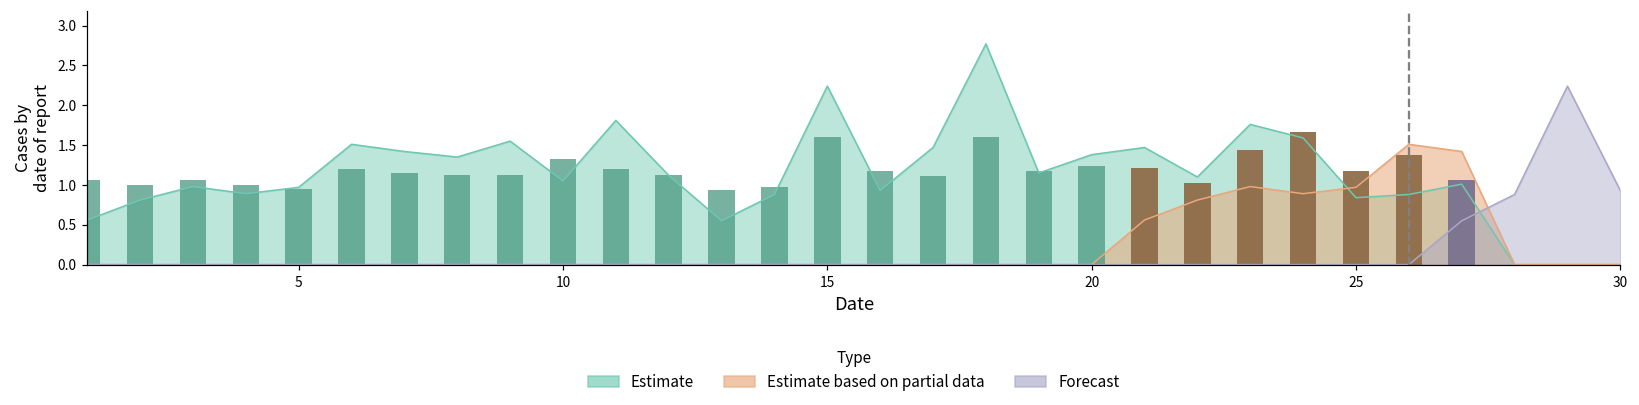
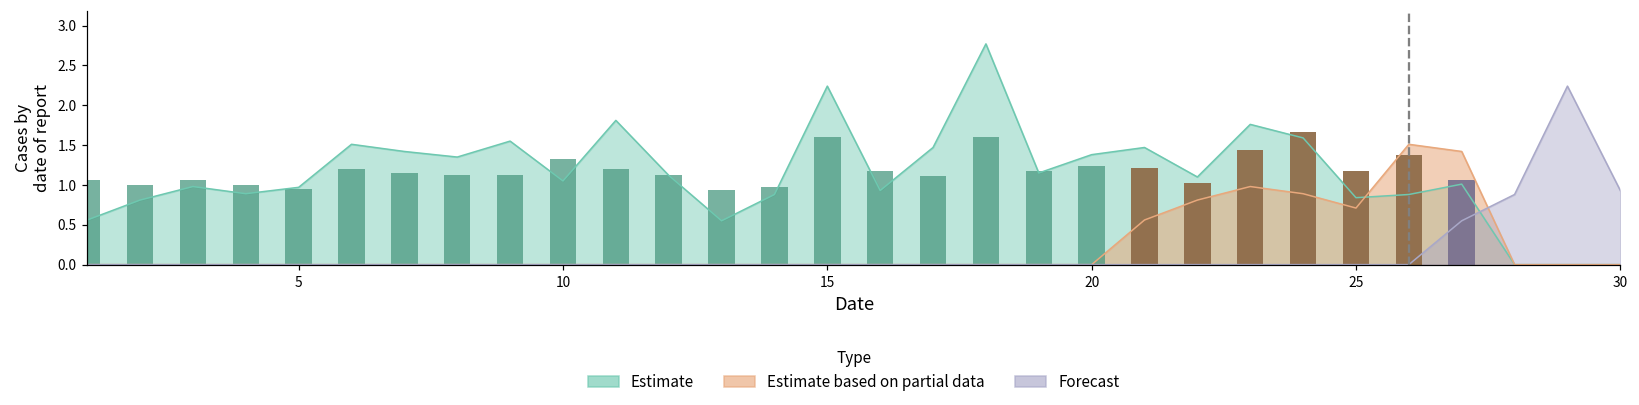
Estimate based on partial data, 25: 1.0 -> 0.7
